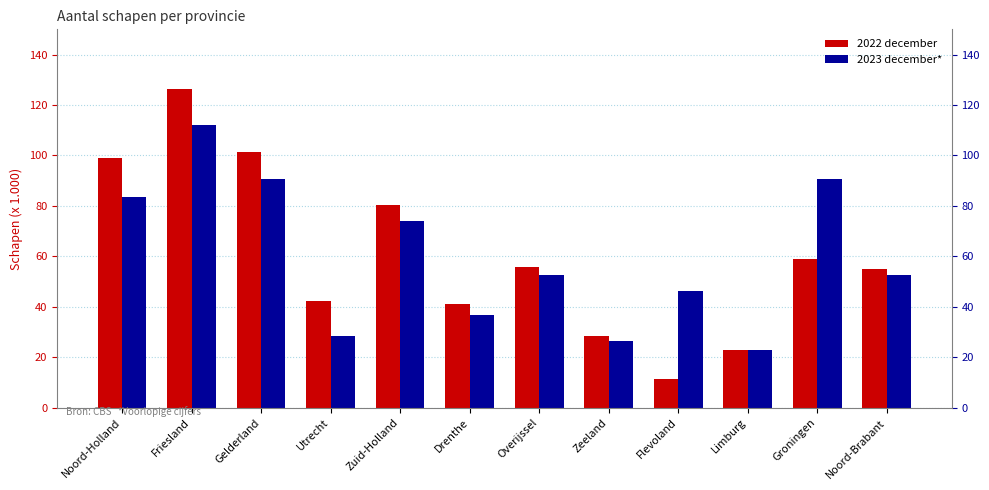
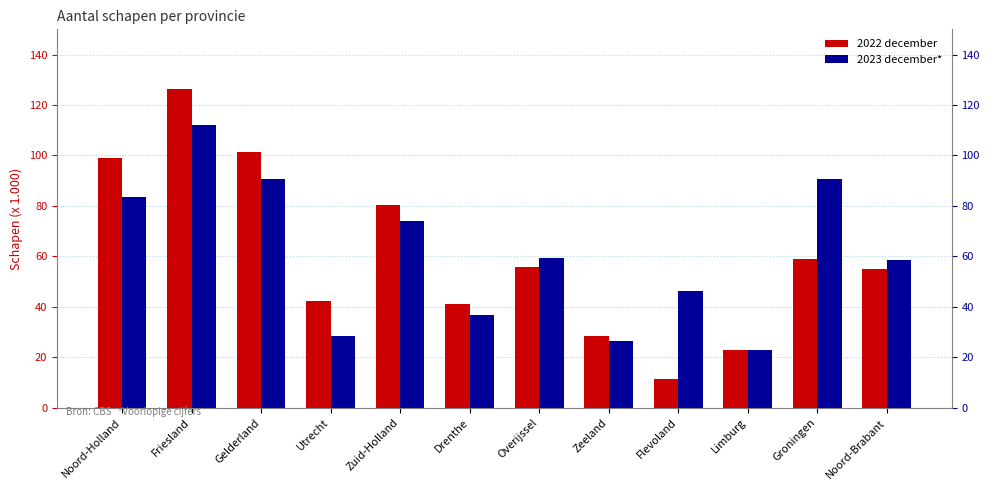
2023 december*, Overijssel: 53 -> 59
2023 december*, Noord-Brabant: 53 -> 59
